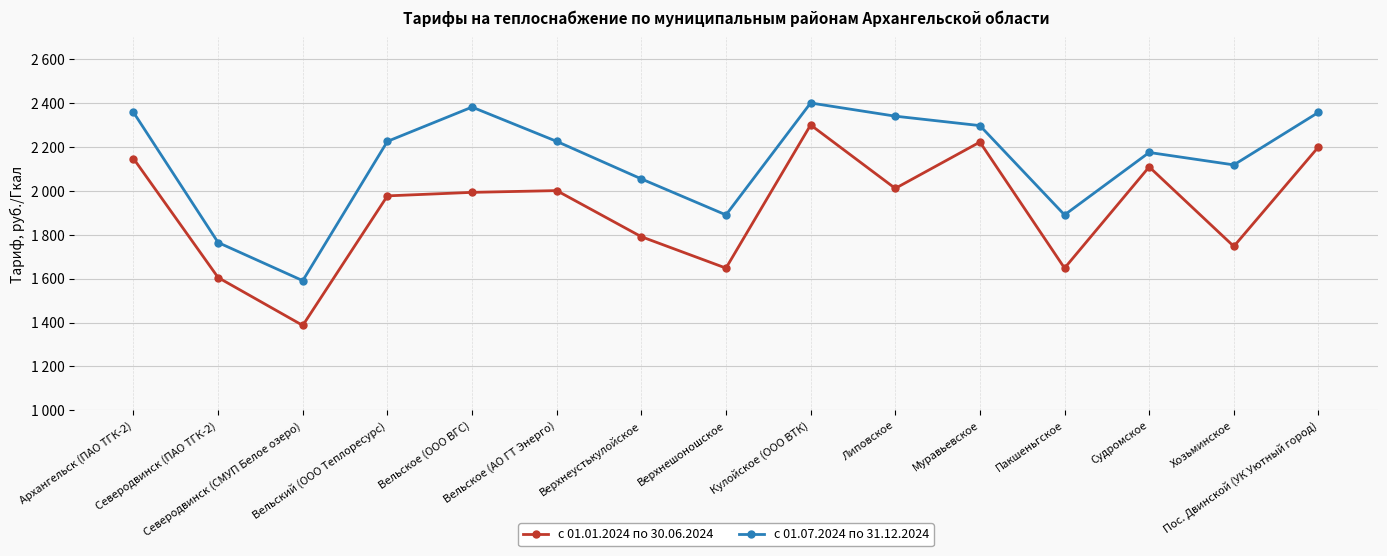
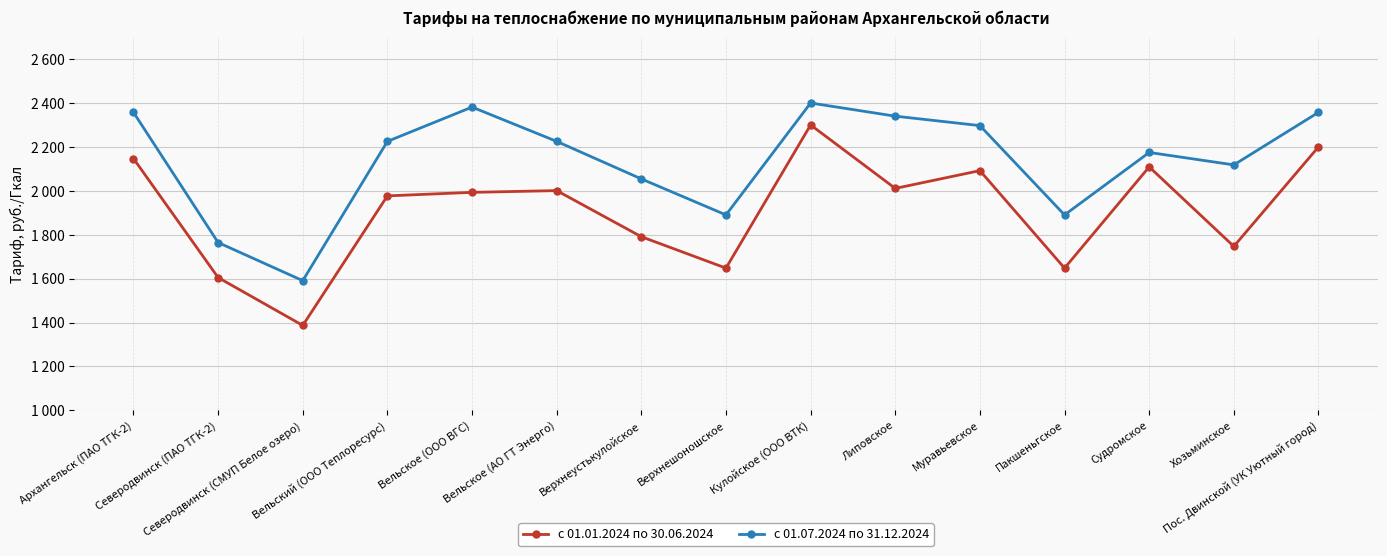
с 01.01.2024 по 30.06.2024, Муравьевское: 2220 -> 2090
